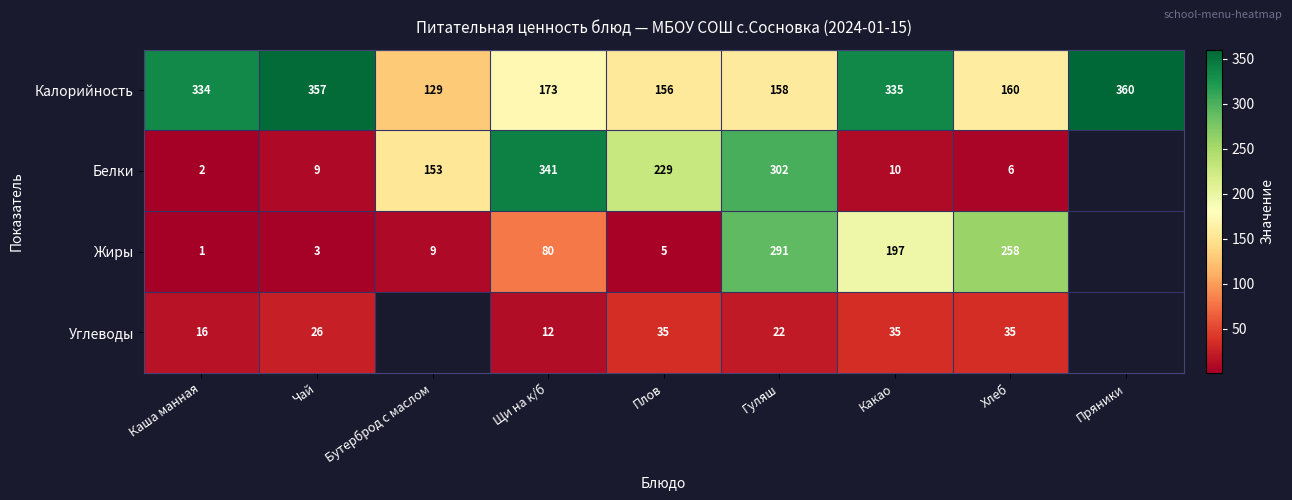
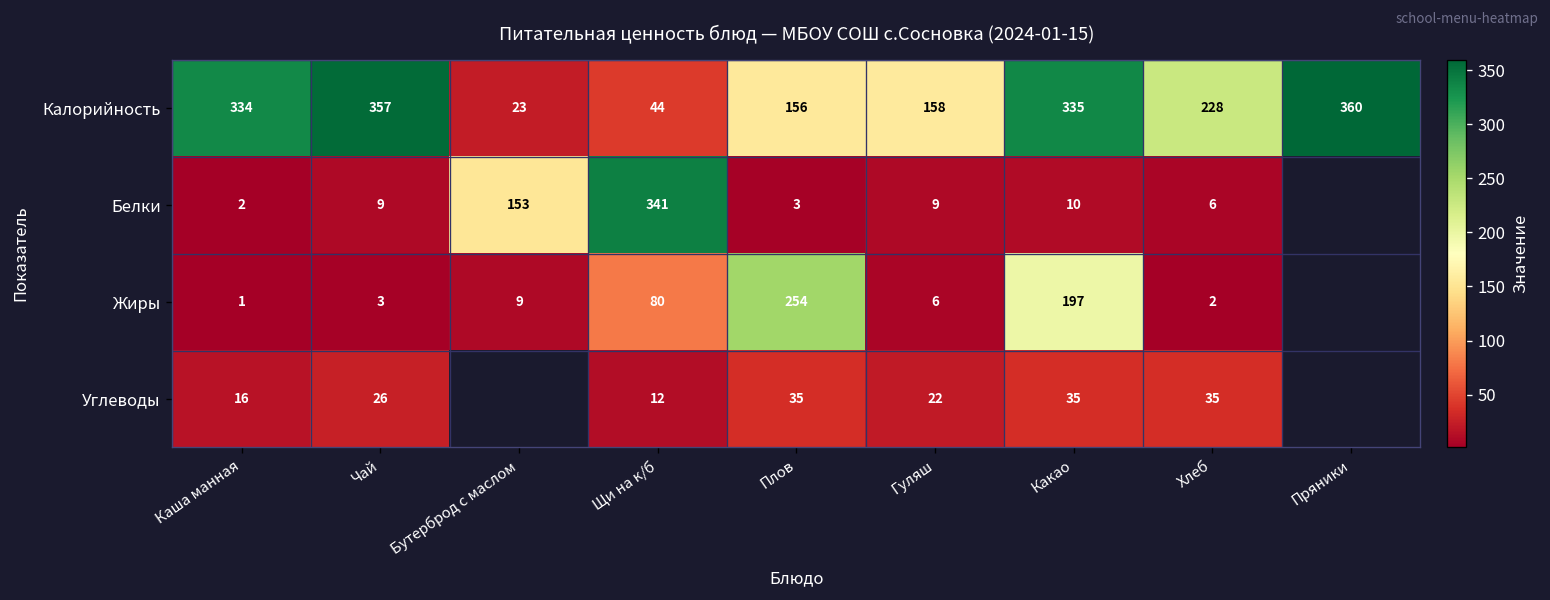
Калорийность, Бутерброд с маслом: 129 -> 23
Калорийность, Щи на к/б: 173 -> 44
Калорийность, Хлеб: 160 -> 228
Белки, Плов: 229 -> 3
Белки, Гуляш: 302 -> 9
Жиры, Плов: 5 -> 254
Жиры, Гуляш: 291 -> 6
Жиры, Хлеб: 258 -> 2
